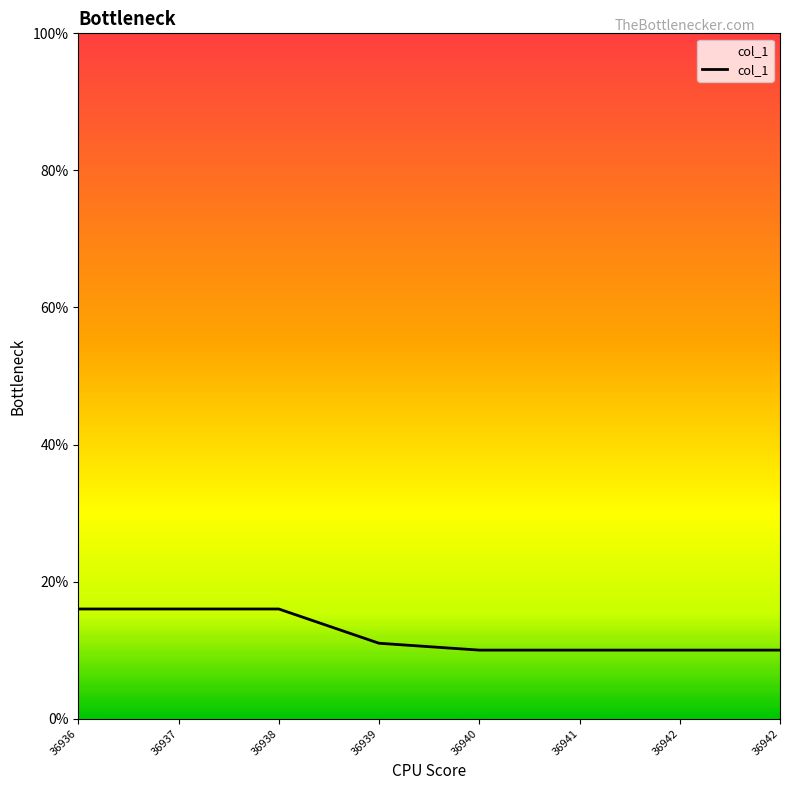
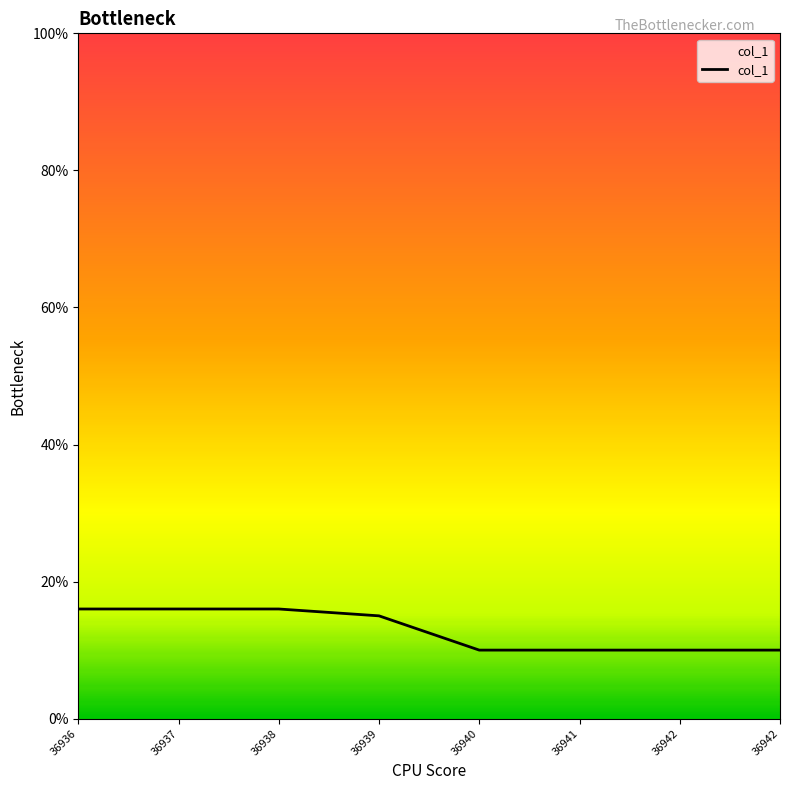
36939: 11% -> 15%
